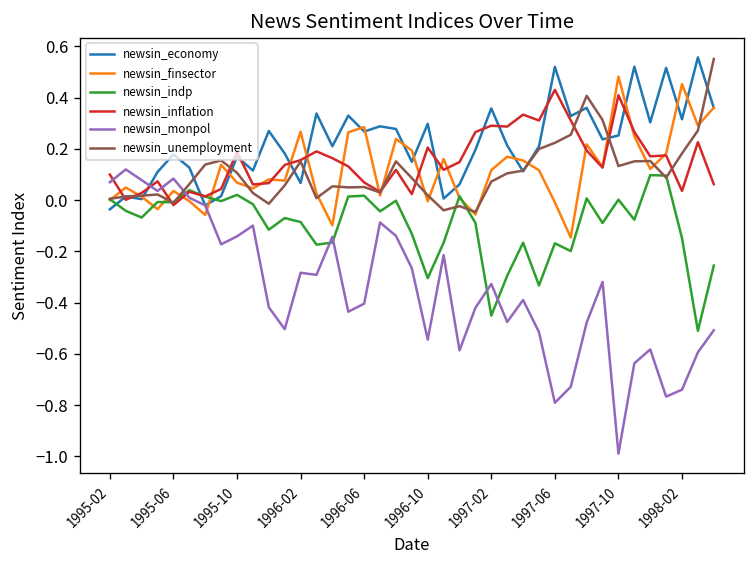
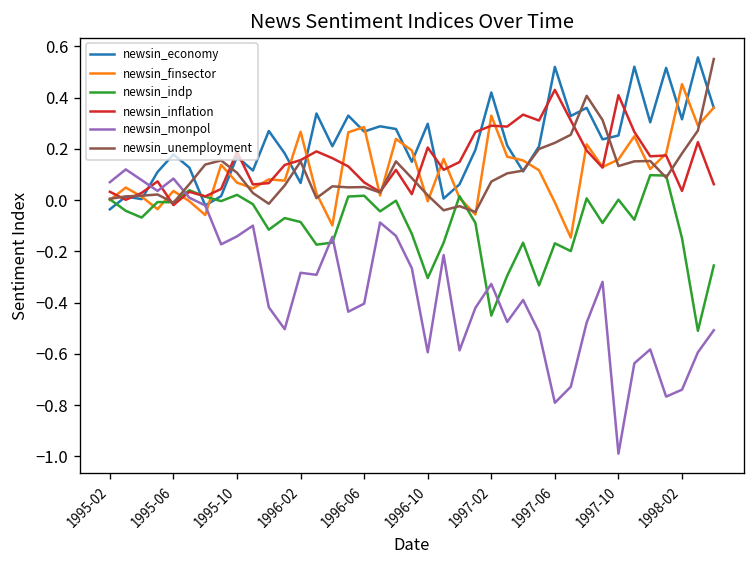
newsin_inflation, 1995-02: 0.10 -> 0.03
newsin_monpol, 1996-10: -0.54 -> -0.59
newsin_economy, 1997-02: 0.36 -> 0.42
newsin_finsector, 1997-02: 0.12 -> 0.33
newsin_finsector, 1997-10: 0.48 -> 0.16
